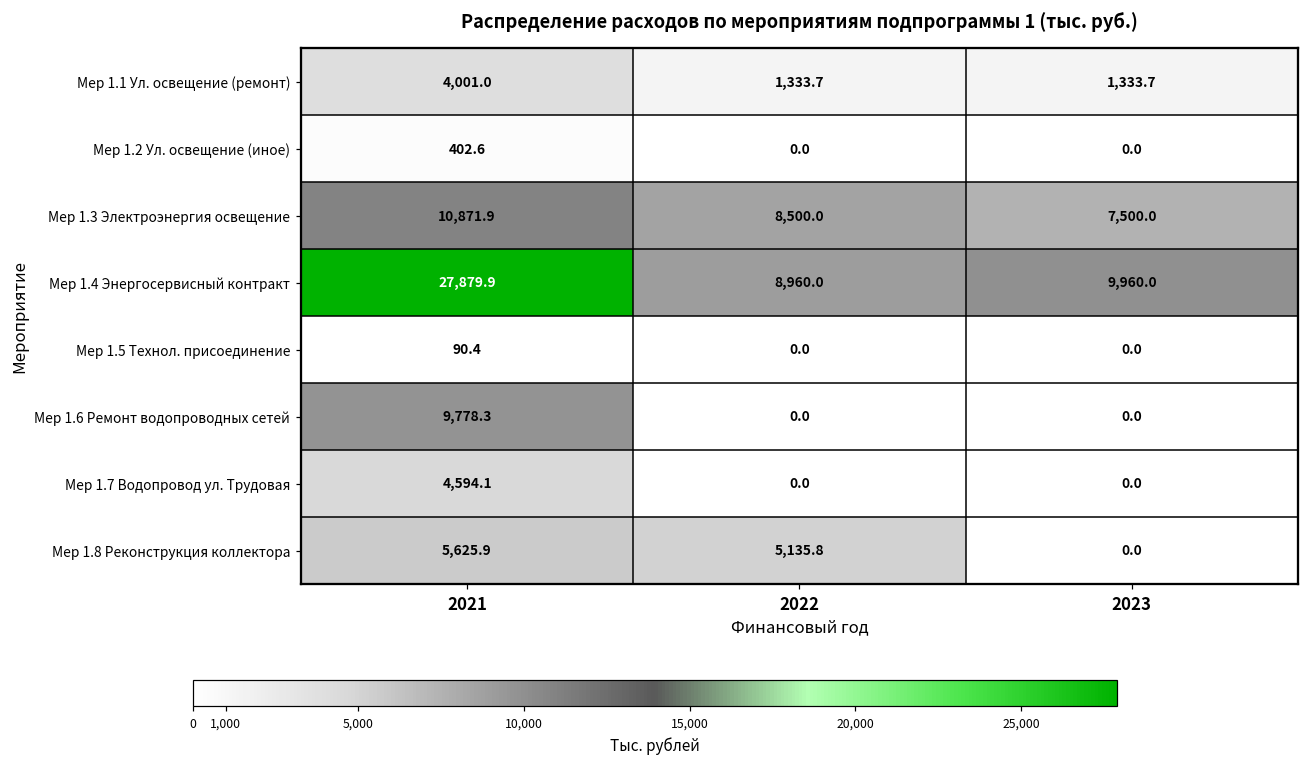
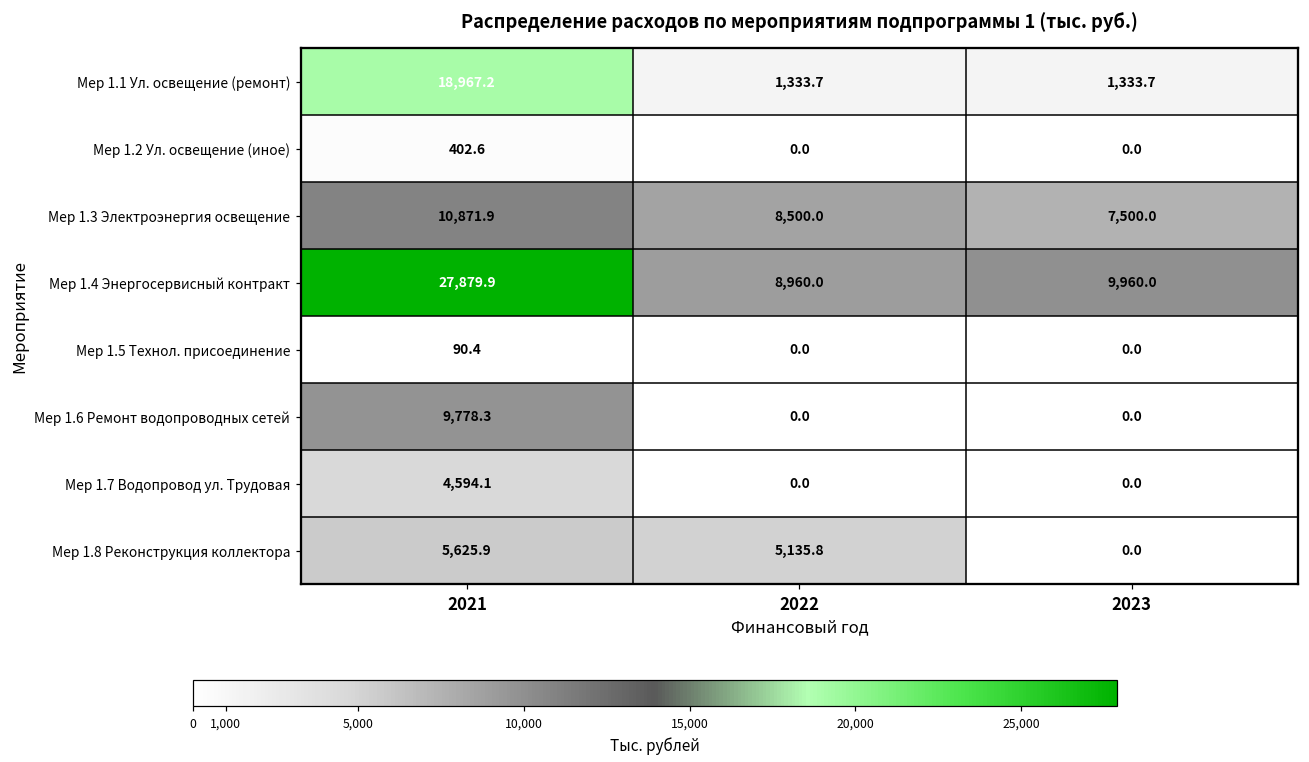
Мер 1.1 Ул. освещение (ремонт), 2021: 4,001.0 -> 18,967.2
